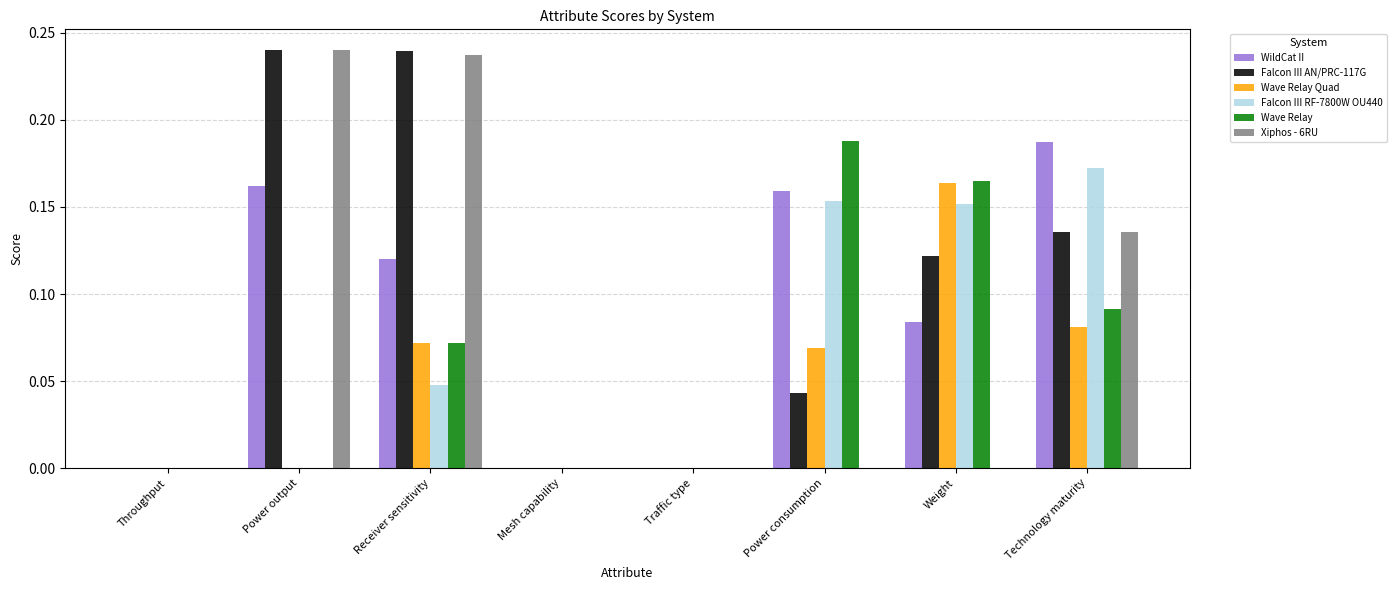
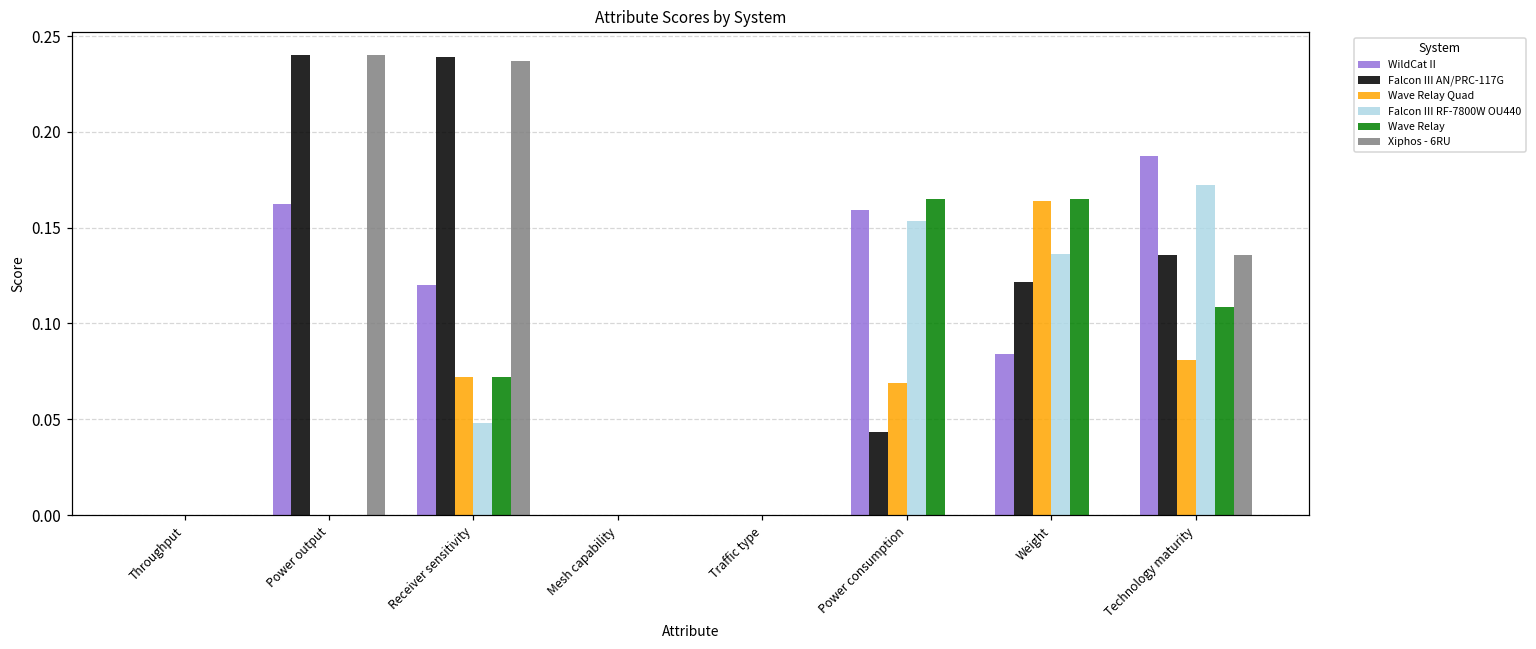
Wave Relay, Power consumption: 0.188 -> 0.165
Falcon III RF-7800W OU440, Weight: 0.152 -> 0.136
Wave Relay, Technology maturity: 0.092 -> 0.109
